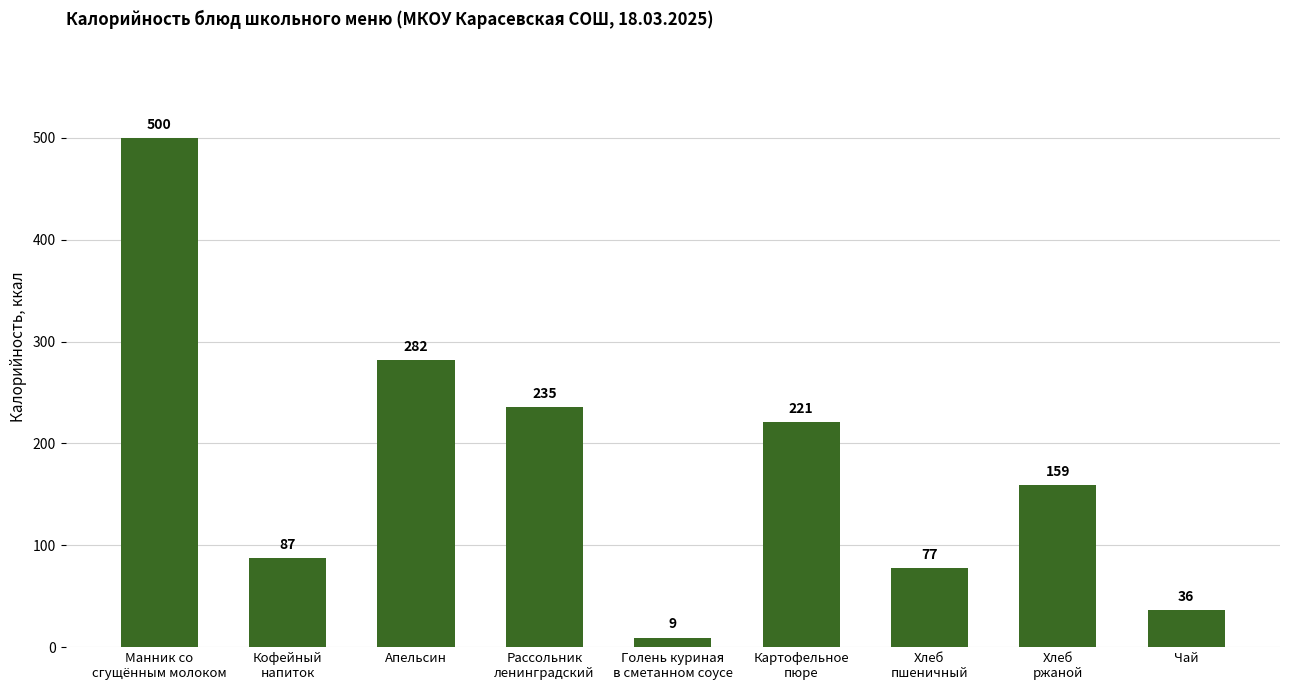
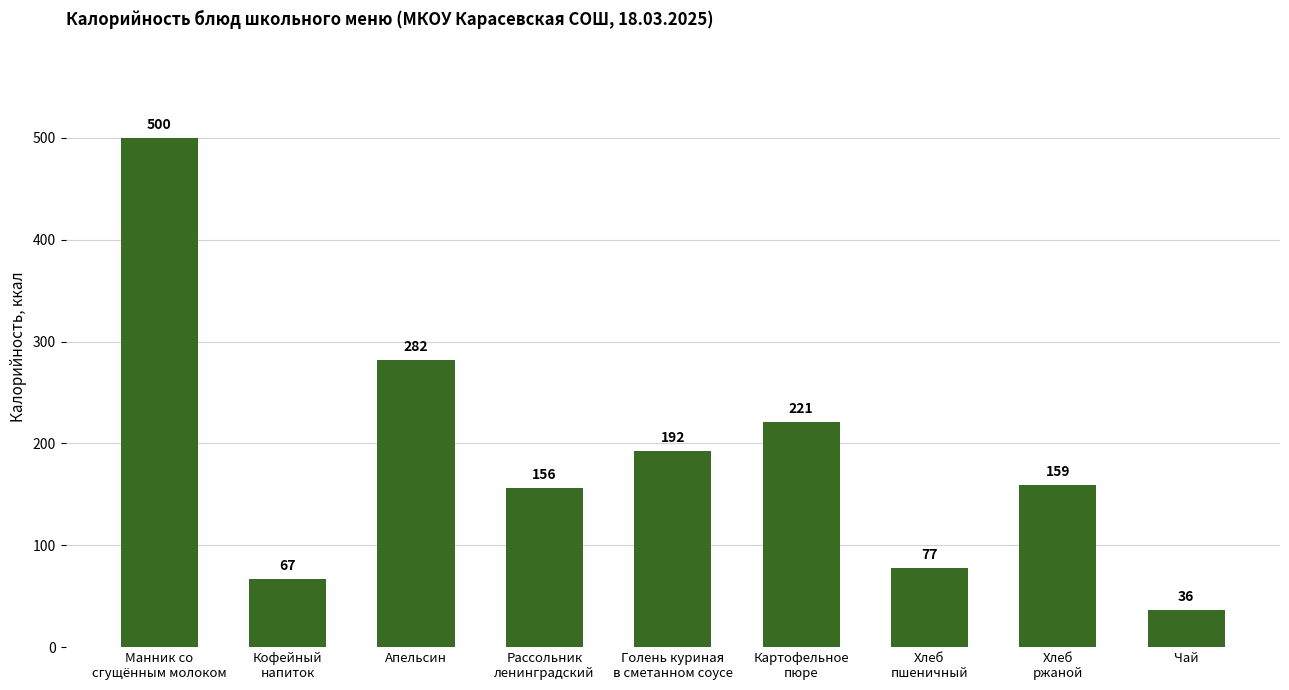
Кофейный напиток: 87 -> 67
Рассольник ленинградский: 235 -> 156
Голень куриная в сметанном соусе: 9 -> 192
